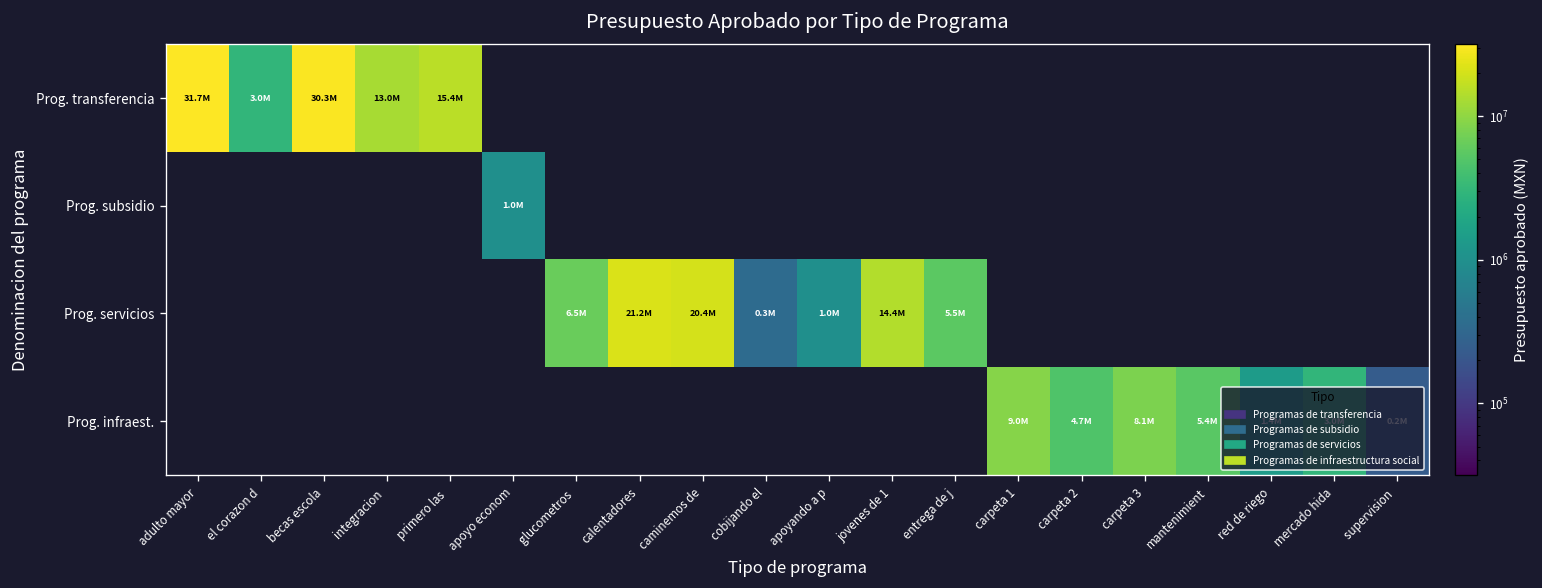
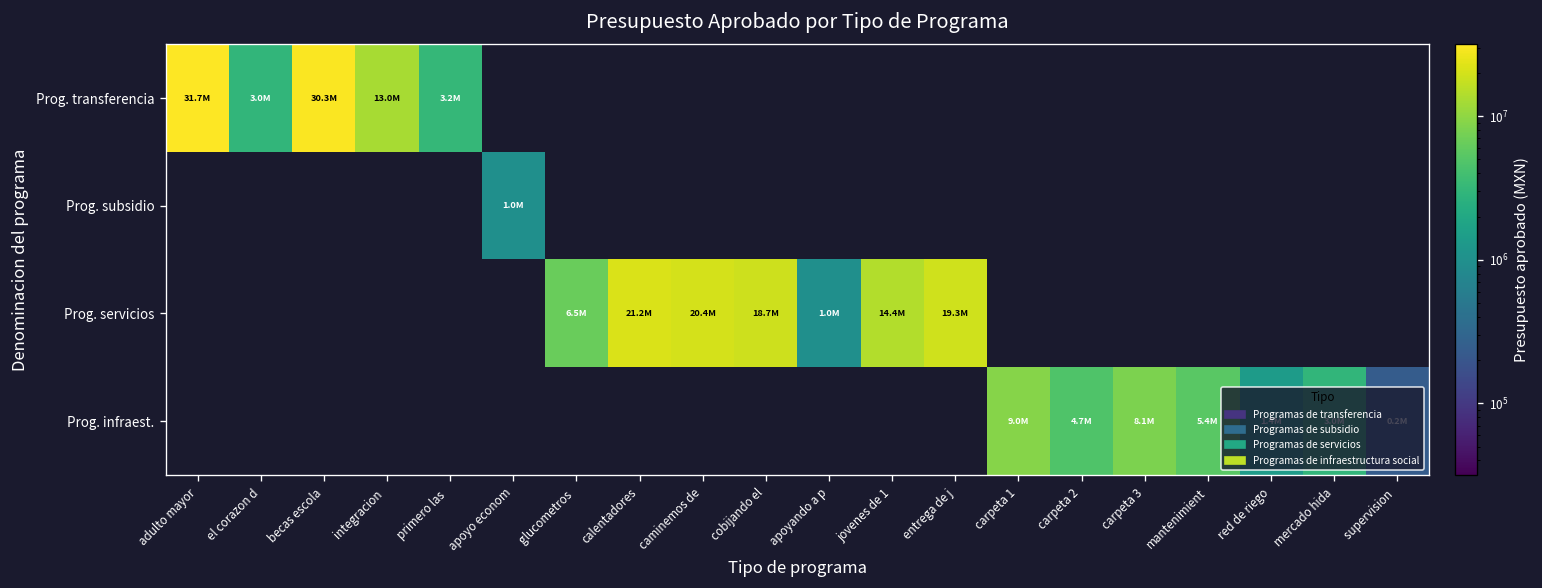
Prog. transferencia, primero las: 15.4M -> 3.2M
Prog. servicios, cobijando el: 0.3M -> 18.7M
Prog. servicios, entrega de j: 5.5M -> 19.3M
